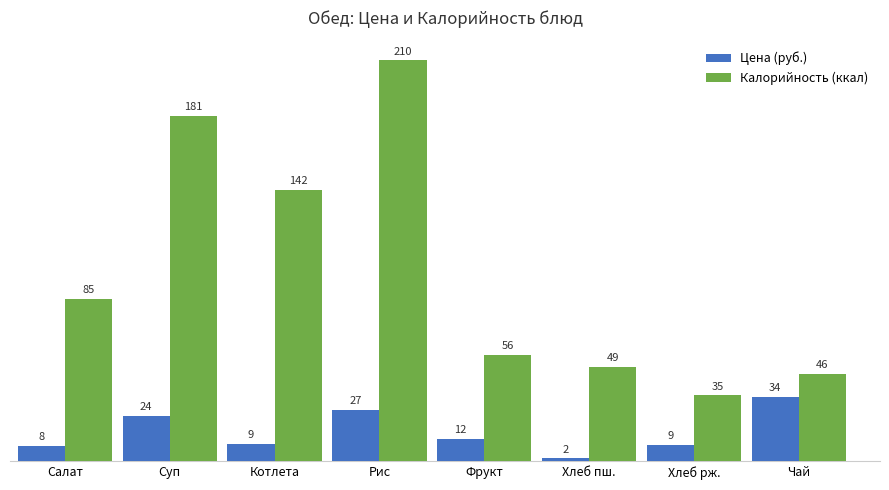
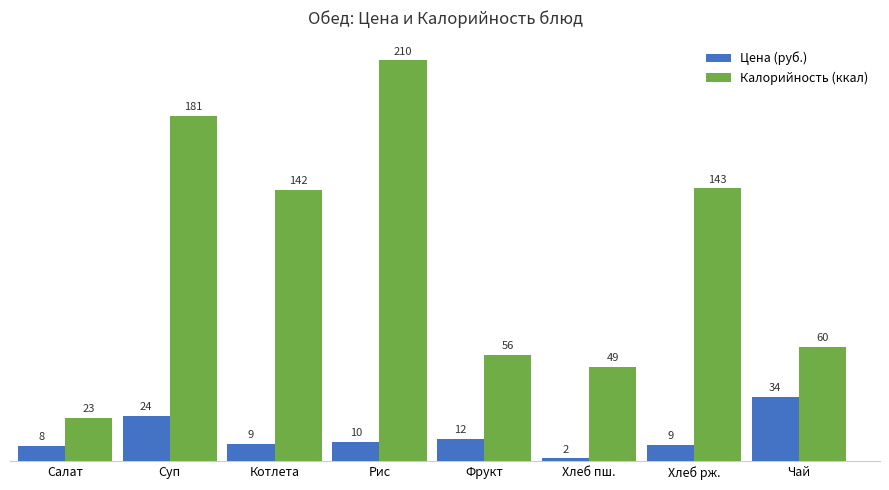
Калорийность (ккал), Салат: 85 -> 23
Цена (руб.), Рис: 27 -> 10
Калорийность (ккал), Хлеб рж.: 35 -> 143
Калорийность (ккал), Чай: 46 -> 60
